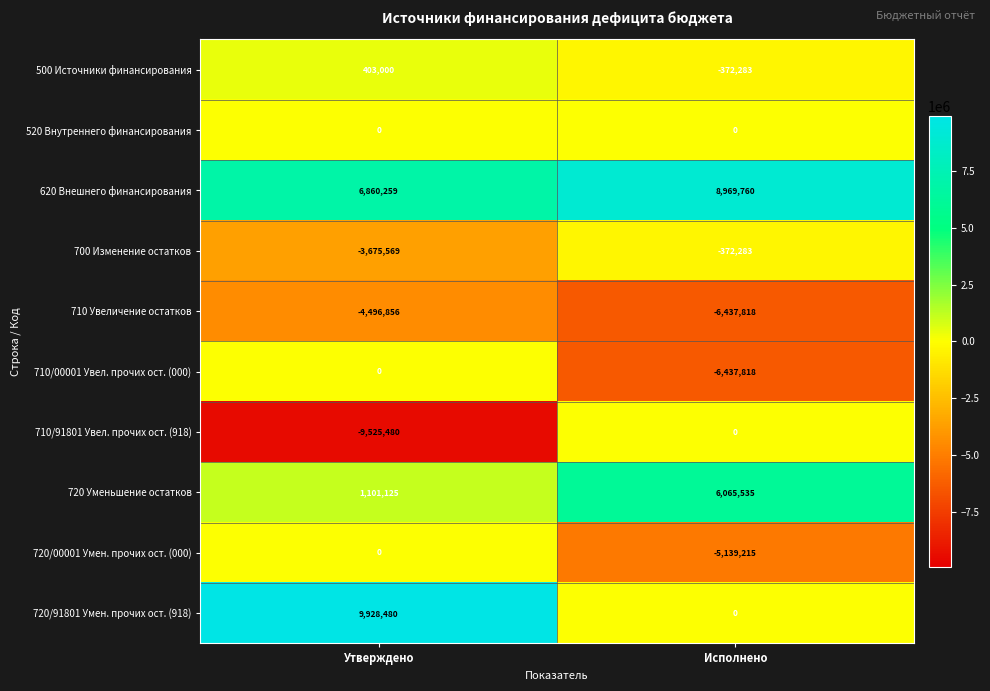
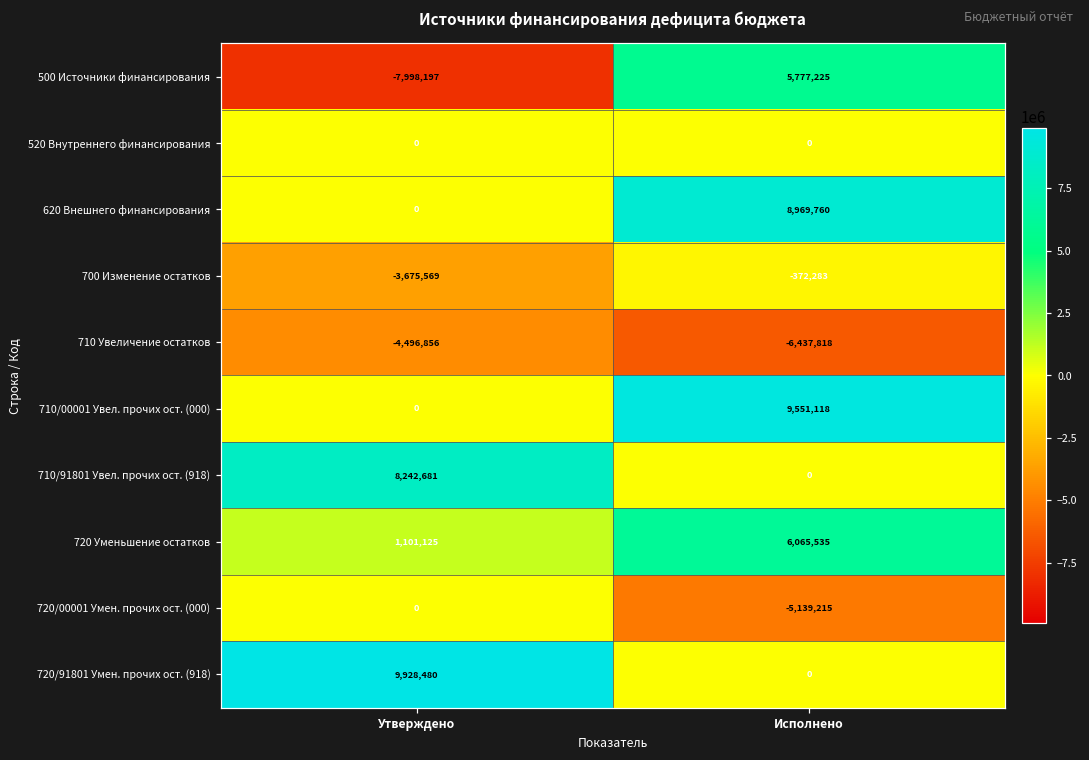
500 Источники финансирования, Утверждено: 403,000 -> -7,998,197
500 Источники финансирования, Исполнено: -372,283 -> 5,777,225
620 Внешнего финансирования, Утверждено: 6,860,259 -> 0
710/00001 Увел. прочих ост. (000), Исполнено: -6,437,818 -> 9,551,118
710/91801 Увел. прочих ост. (918), Утверждено: -9,525,480 -> 8,242,681
